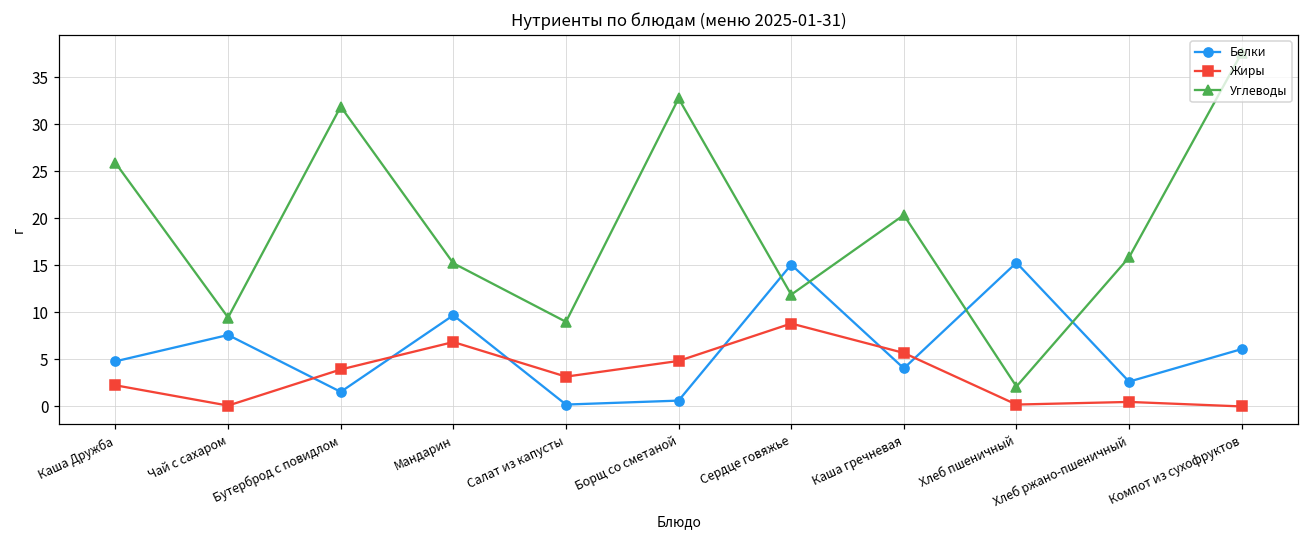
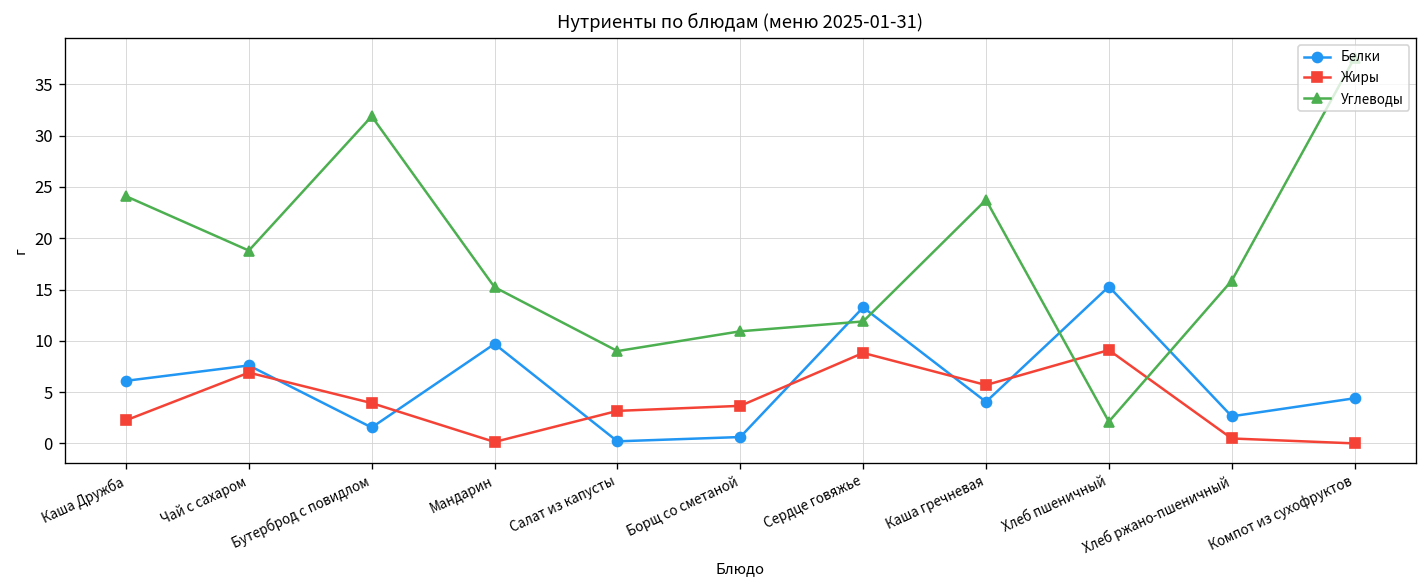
Белки, Каша Дружба: 5 -> 6
Углеводы, Каша Дружба: 26 -> 24
Жиры, Чай с сахаром: 0 -> 7
Углеводы, Чай с сахаром: 9 -> 19
Жиры, Мандарин: 7 -> 0
Жиры, Борщ со сметаной: 5 -> 4
Углеводы, Борщ со сметаной: 33 -> 11
Белки, Сердце говяжье: 15 -> 13
Углеводы, Каша гречневая: 20 -> 24
Жиры, Хлеб пшеничный: 0 -> 9
Белки, Компот из сухофруктов: 6 -> 4
